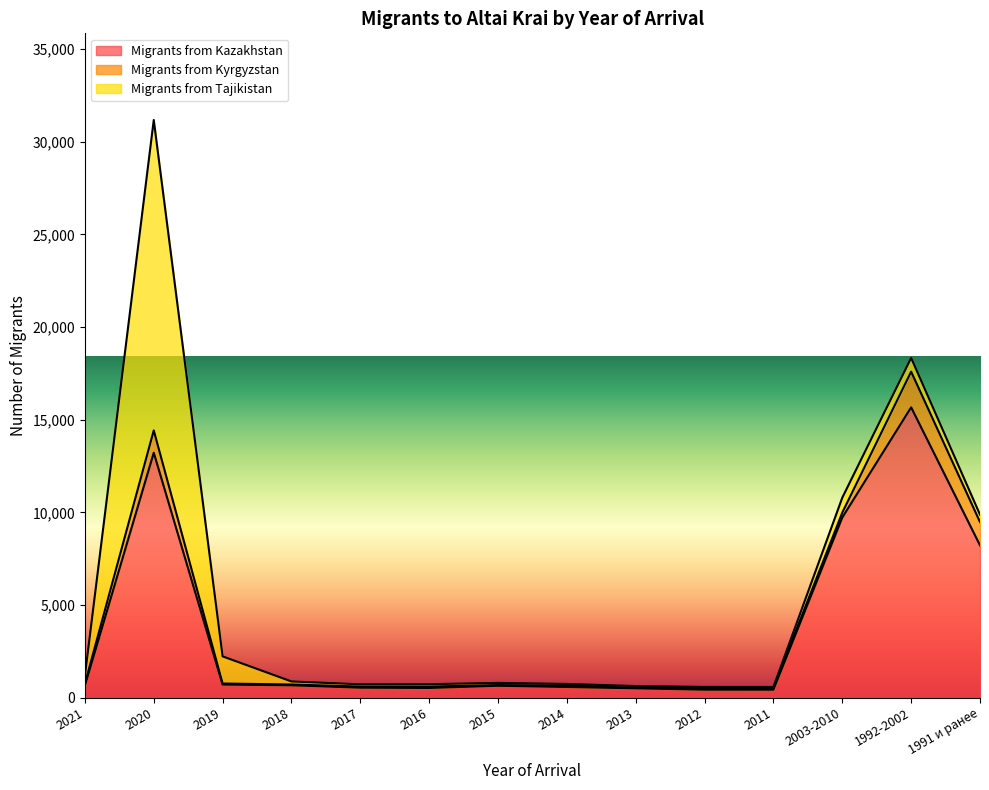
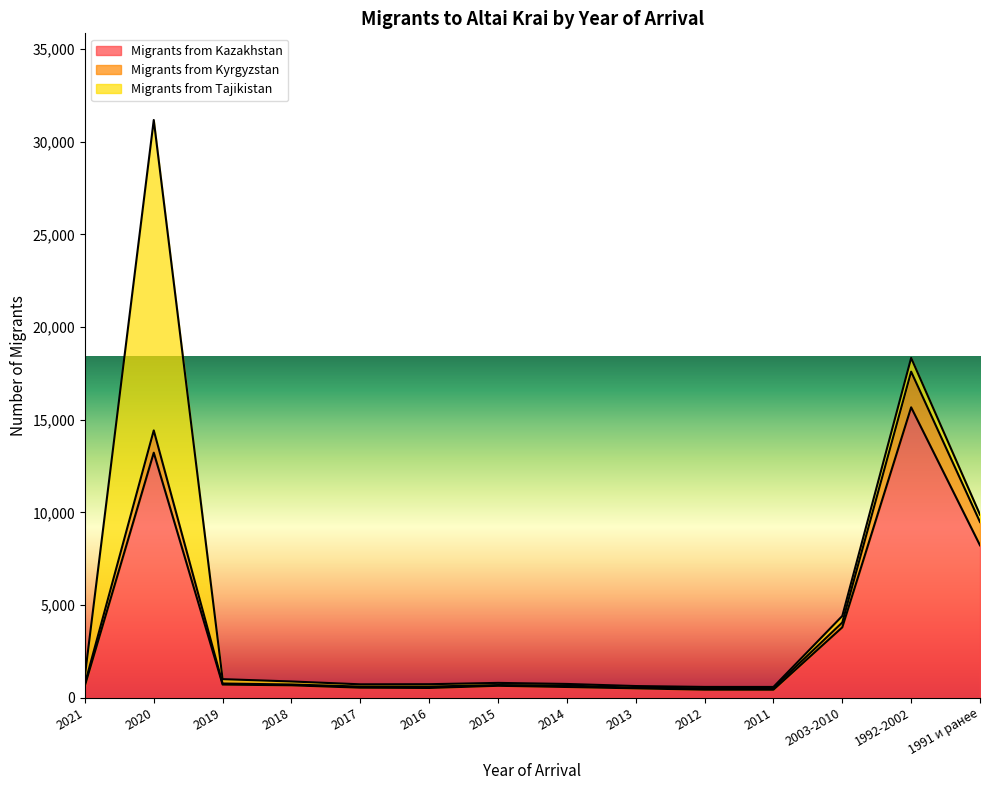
Migrants from Tajikistan, 2019: 1,500 -> 200
Migrants from Kazakhstan, 2003-2010: 9,700 -> 3,800
Migrants from Tajikistan, 2003-2010: 800 -> 400
